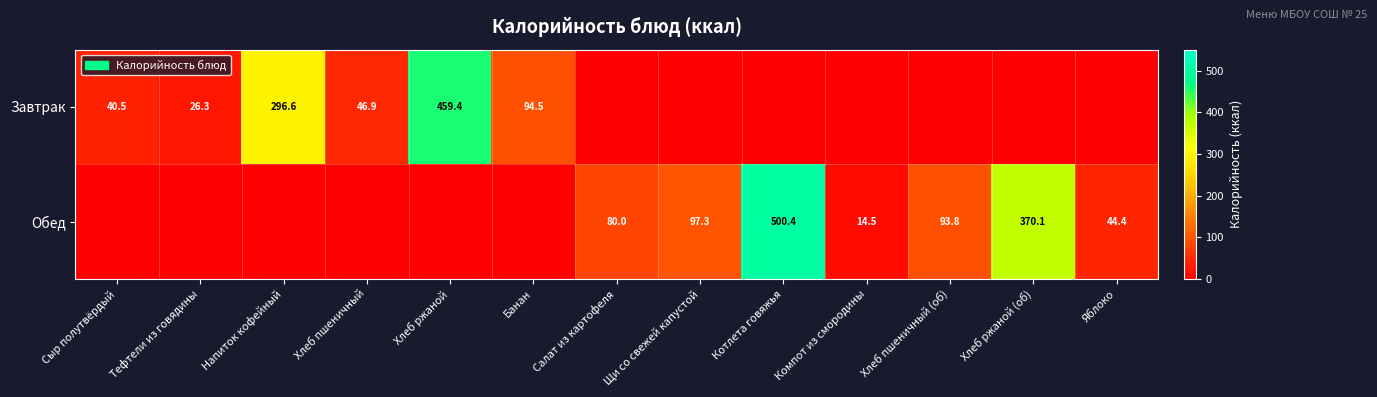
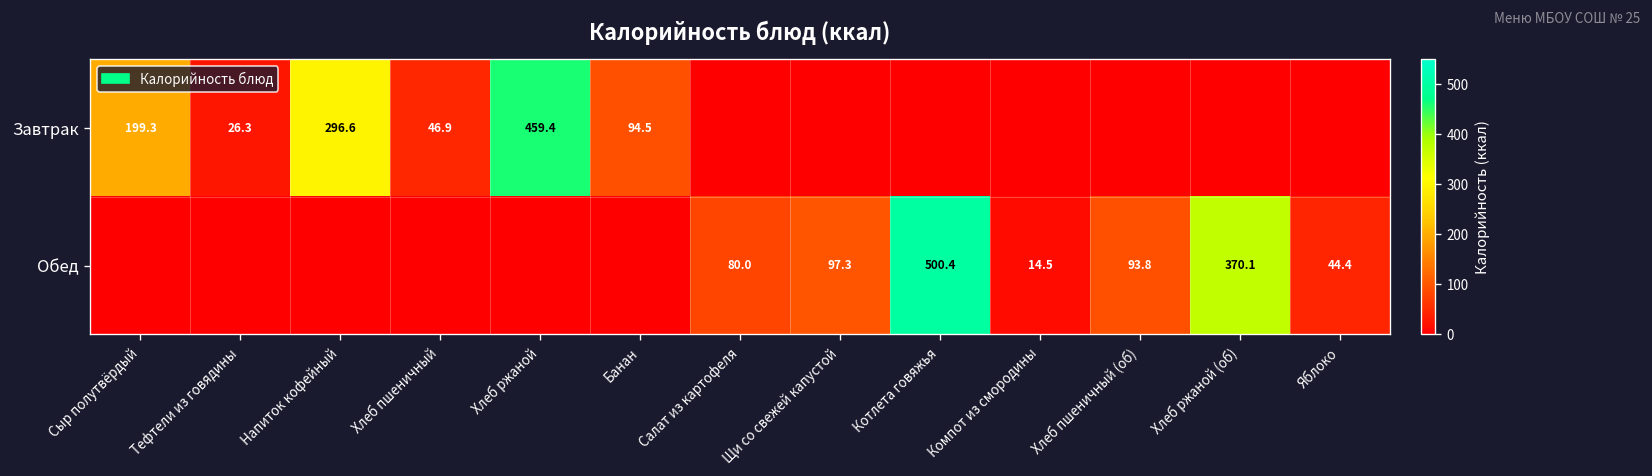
Завтрак, Сыр полутвёрдый: 40.5 -> 199.3
